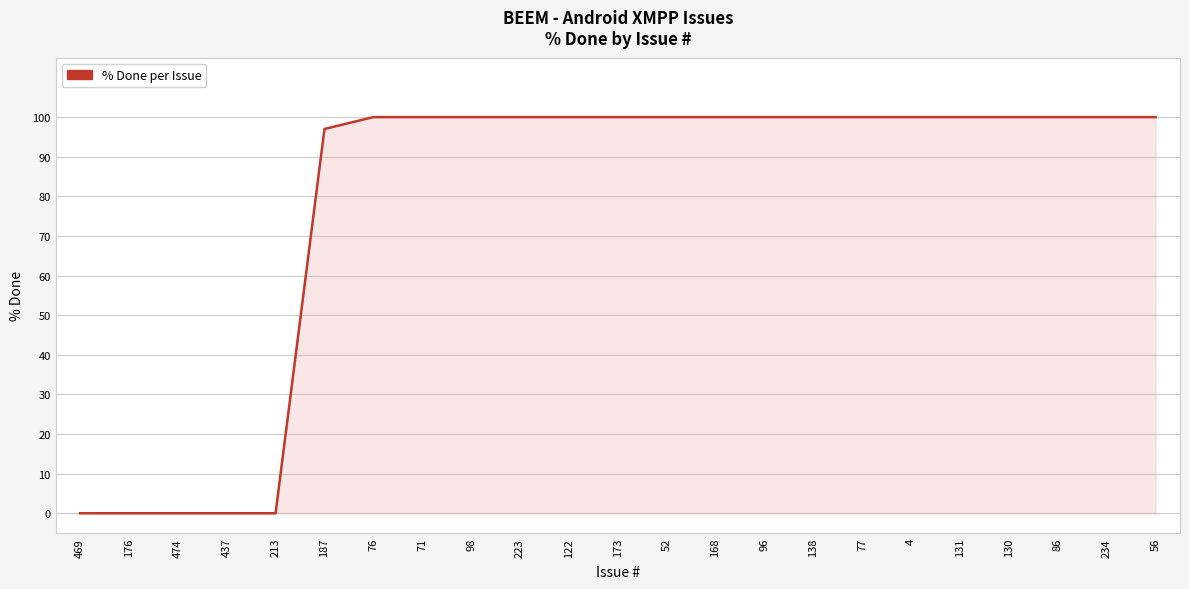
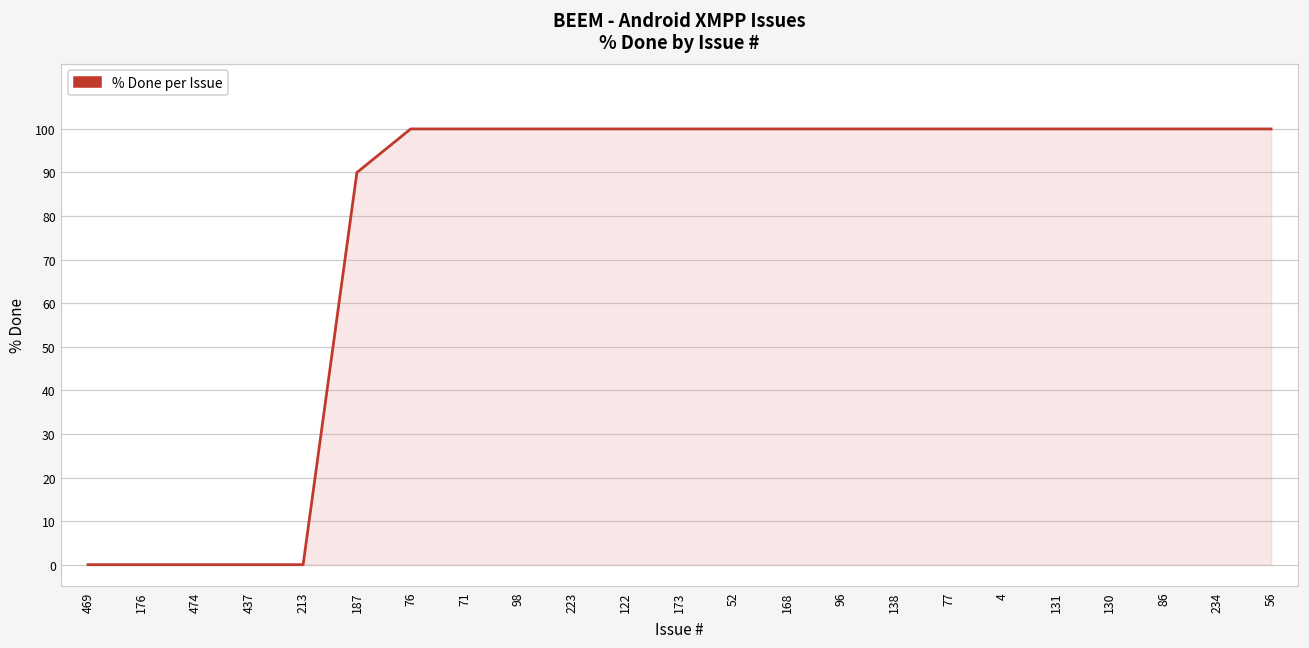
187: 97 -> 90
